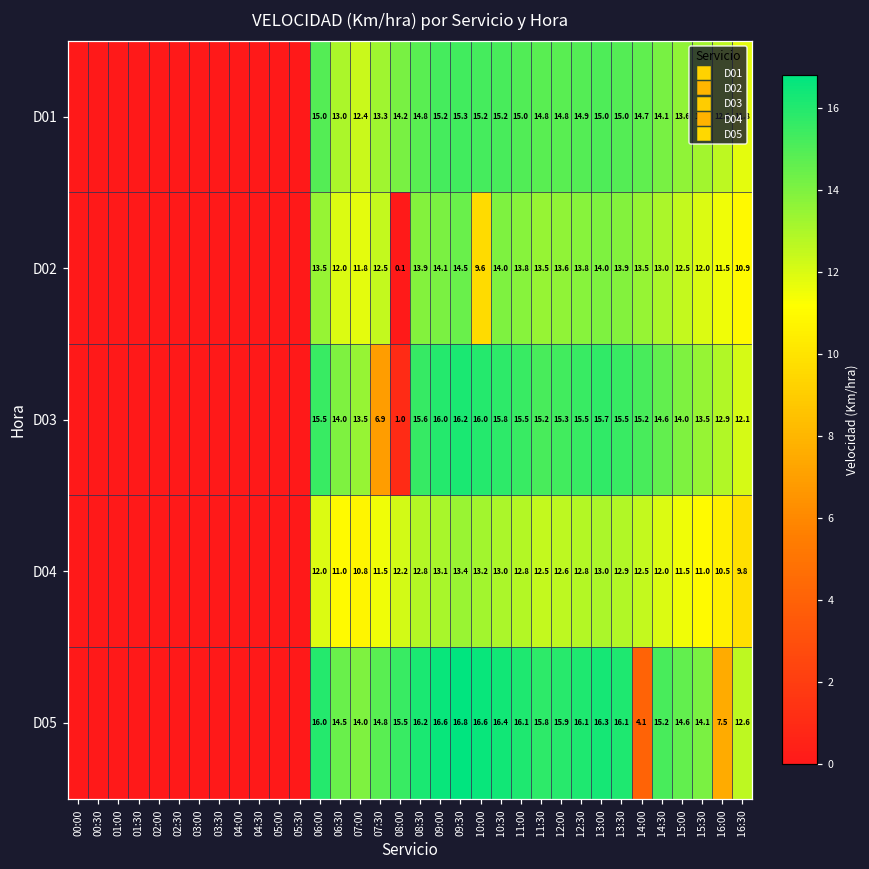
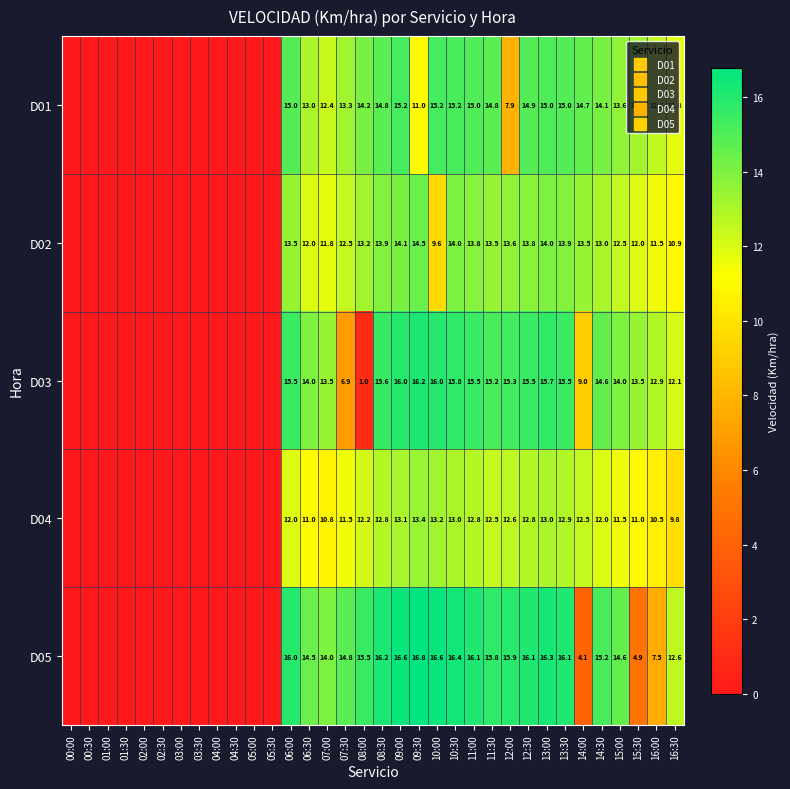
D01, 09:30: 15.3 -> 11.0
D01, 12:00: 14.8 -> 7.9
D02, 08:00: 0.1 -> 13.2
D03, 14:00: 15.2 -> 9.0
D05, 15:30: 14.1 -> 4.9
